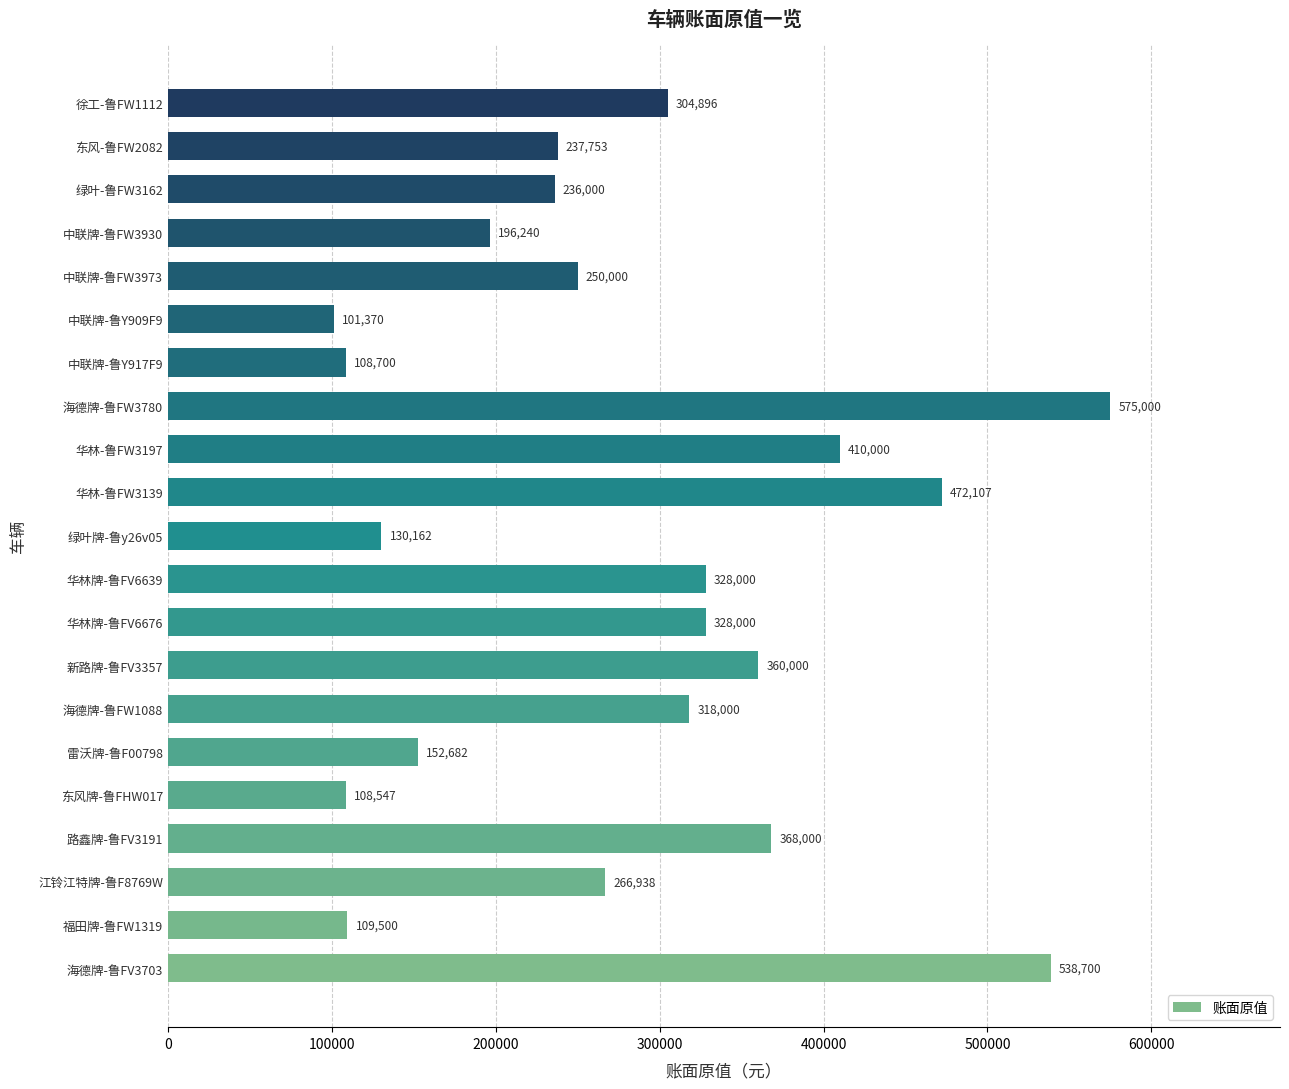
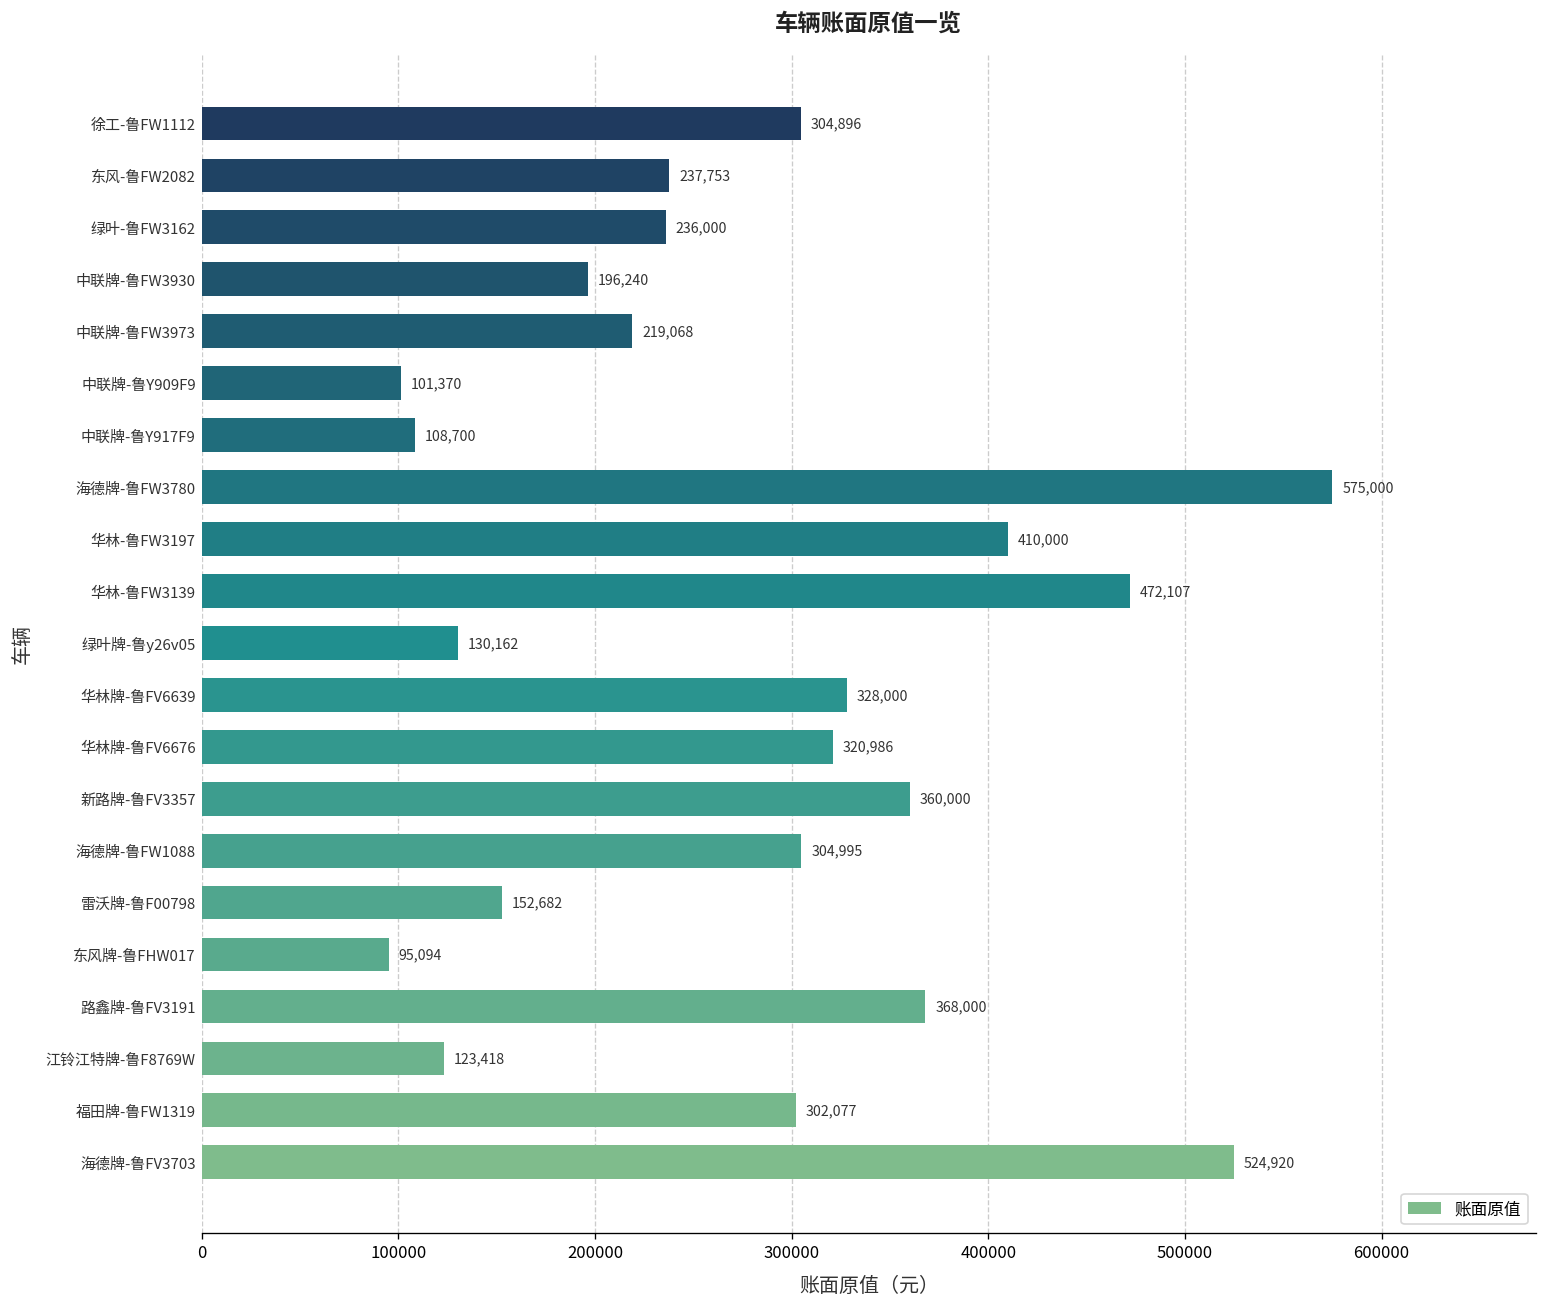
中联牌-鲁FW3973: 250,000 -> 219,068
华林牌-鲁FV6676: 328,000 -> 320,986
海德牌-鲁FW1088: 318,000 -> 304,995
东风牌-鲁FHW017: 108,547 -> 95,094
江铃江特牌-鲁F8769W: 266,938 -> 123,418
福田牌-鲁FW1319: 109,500 -> 302,077
海德牌-鲁FV3703: 538,700 -> 524,920
